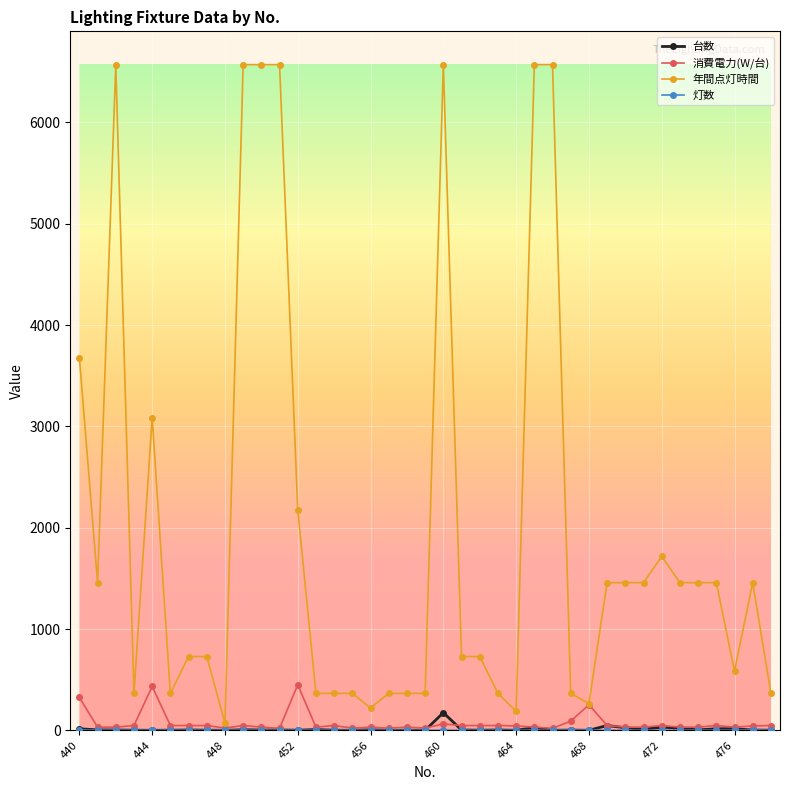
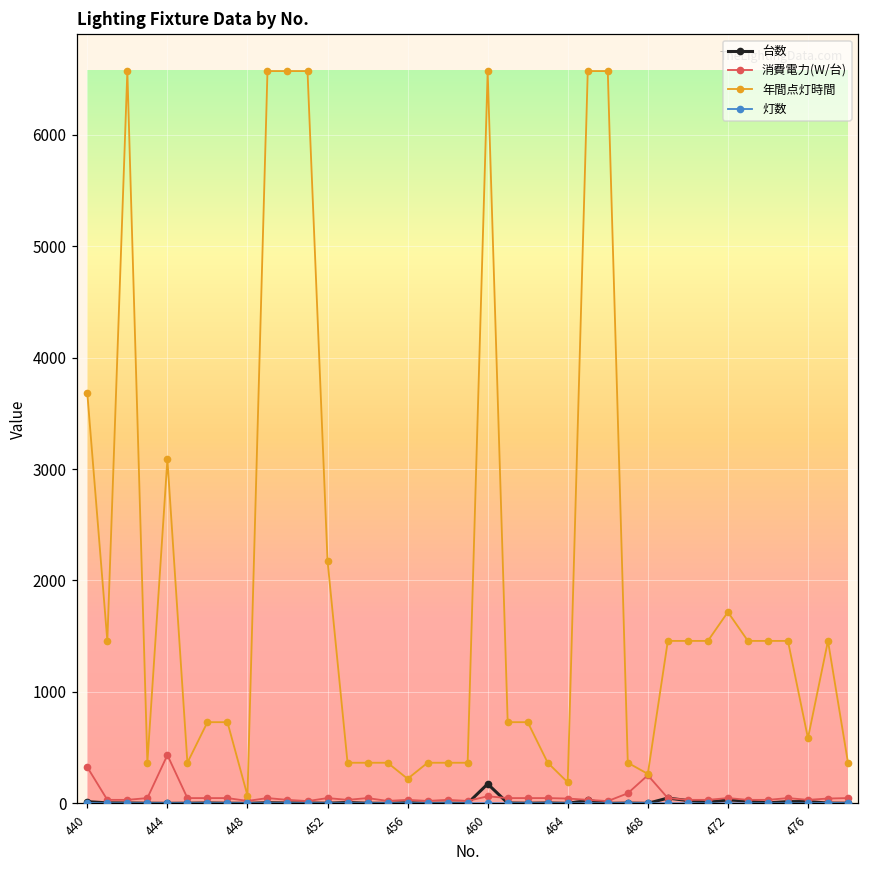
消費電力(W/台), 452: 450 -> 50
